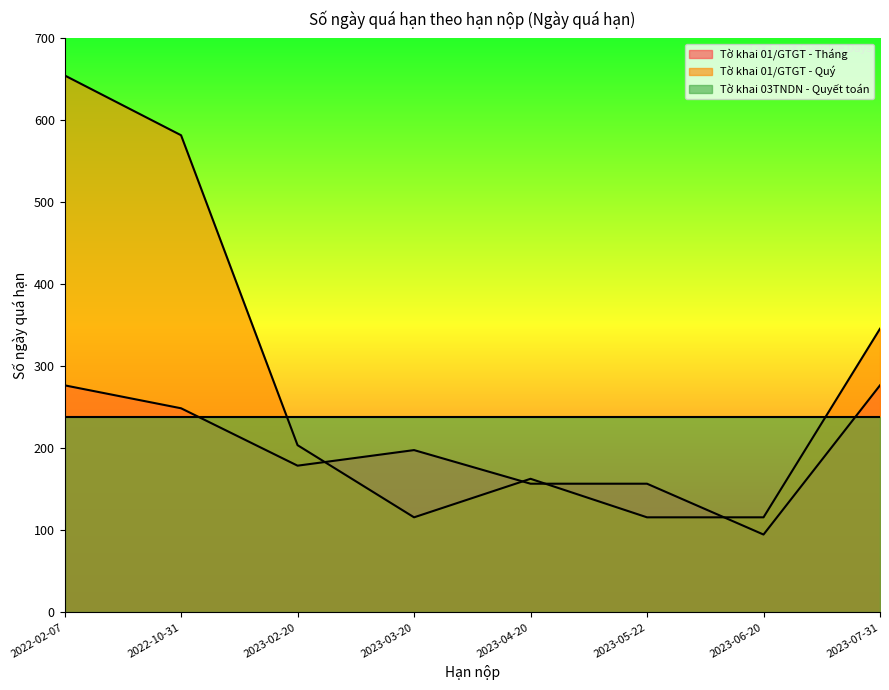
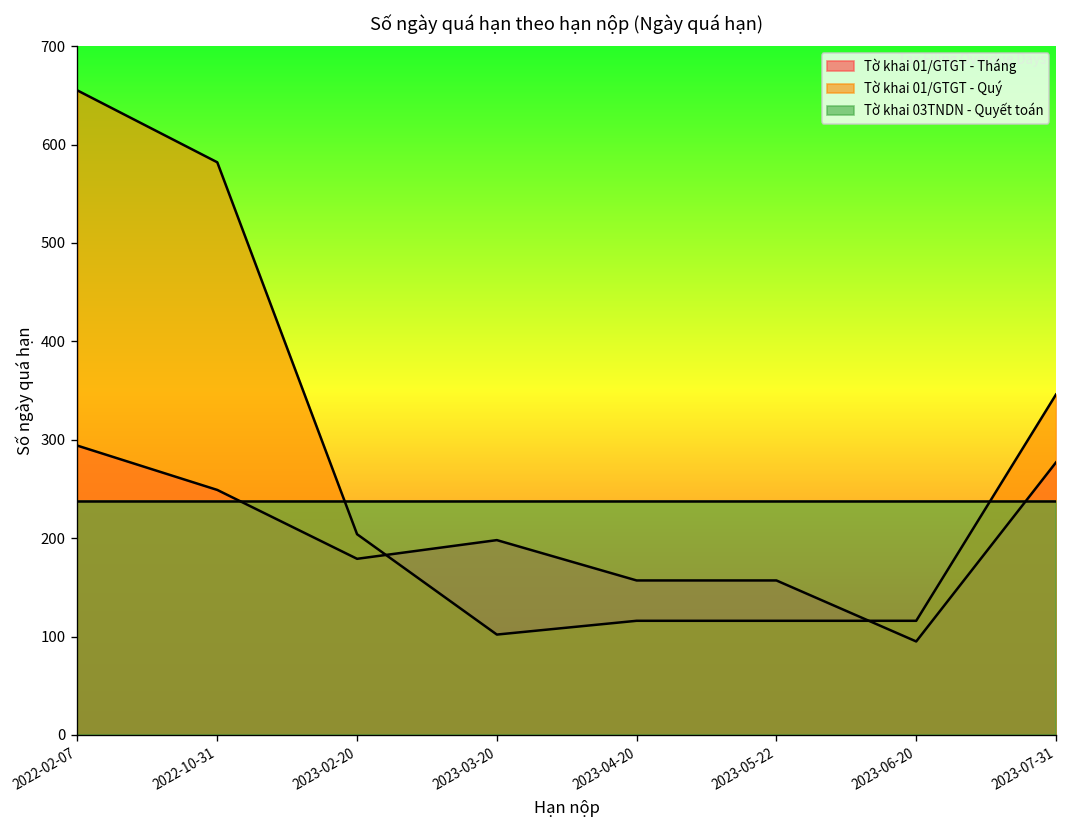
Tờ khai 01/GTGT - Tháng, 2022-02-07: 280 -> 290
Tờ khai 01/GTGT - Quý, 2023-03-20: 120 -> 100
Tờ khai 01/GTGT - Quý, 2023-04-20: 160 -> 120
